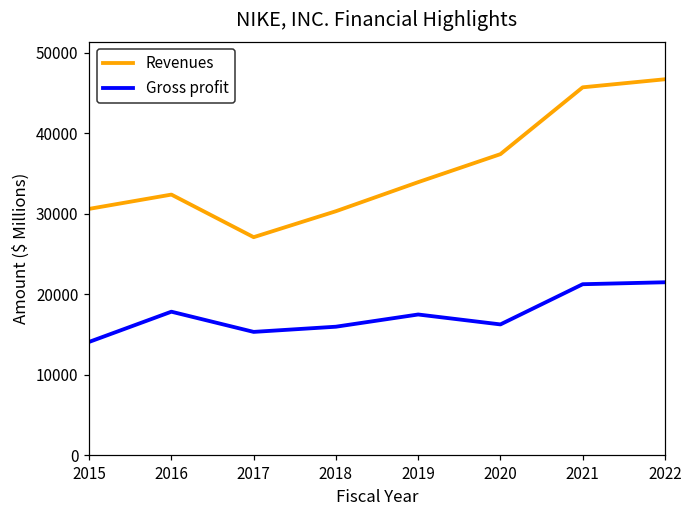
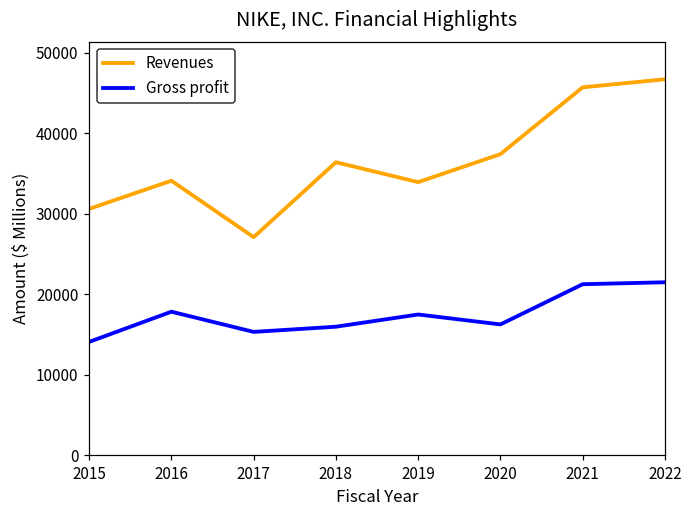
Revenues, 2016: 32000 -> 34000
Revenues, 2018: 30000 -> 36000
